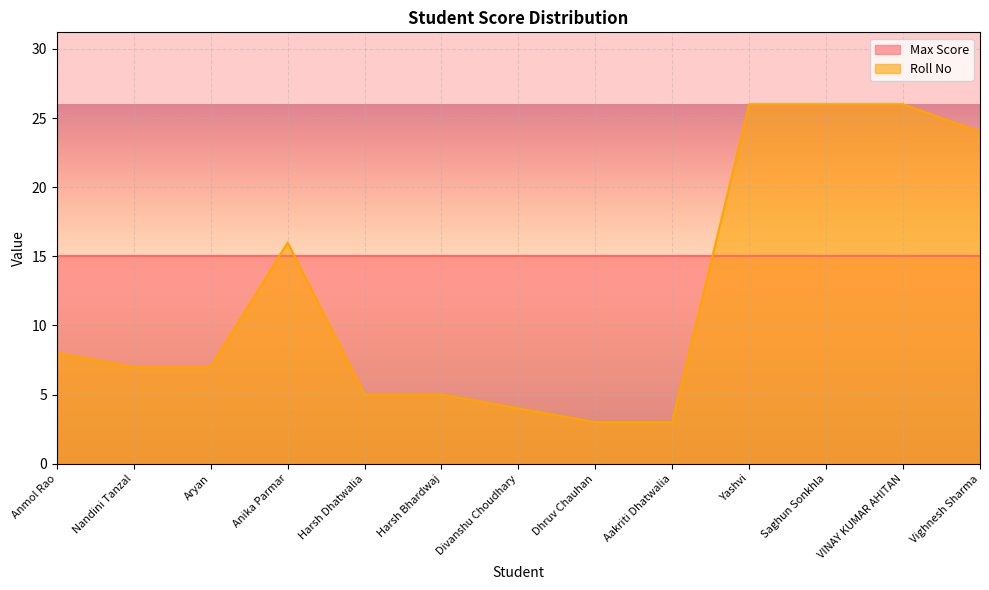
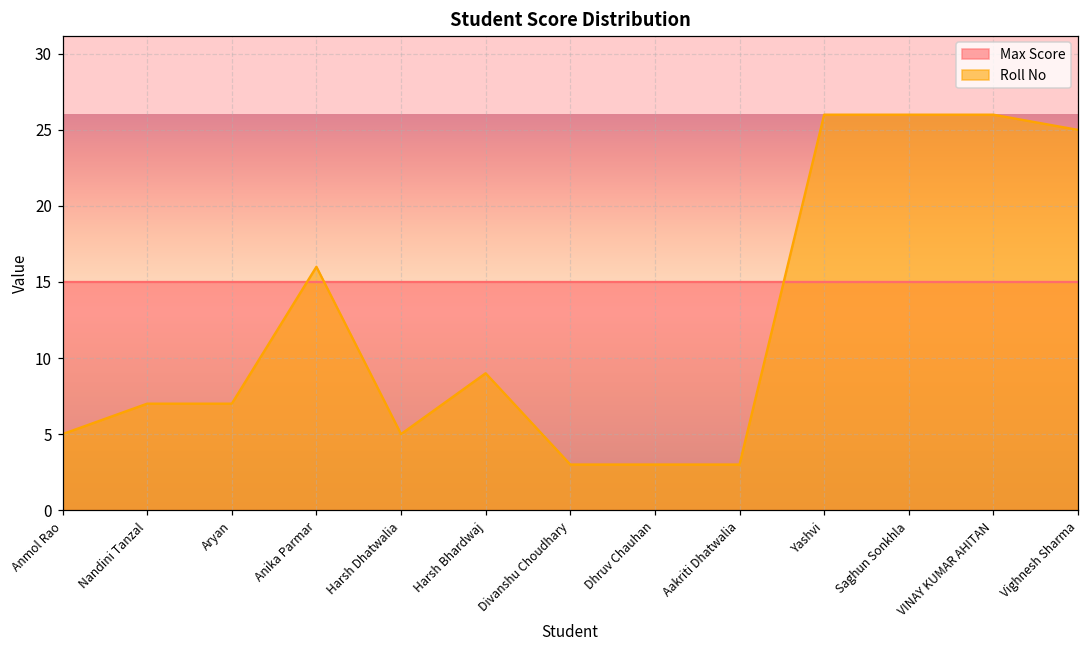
Roll No, Anmol Rao: 8 -> 5
Roll No, Harsh Bhardwaj: 5 -> 9
Roll No, Divanshu Choudhary: 4 -> 3
Roll No, Vighnesh Sharma: 24 -> 25
